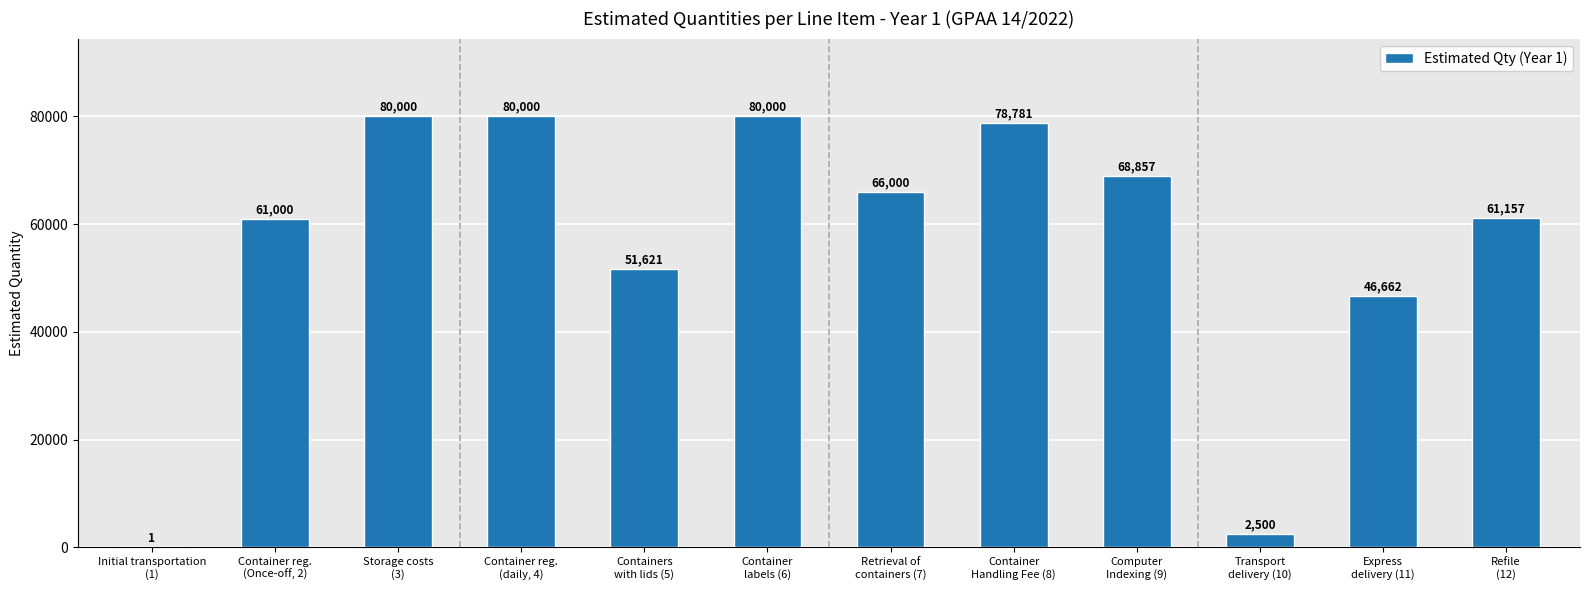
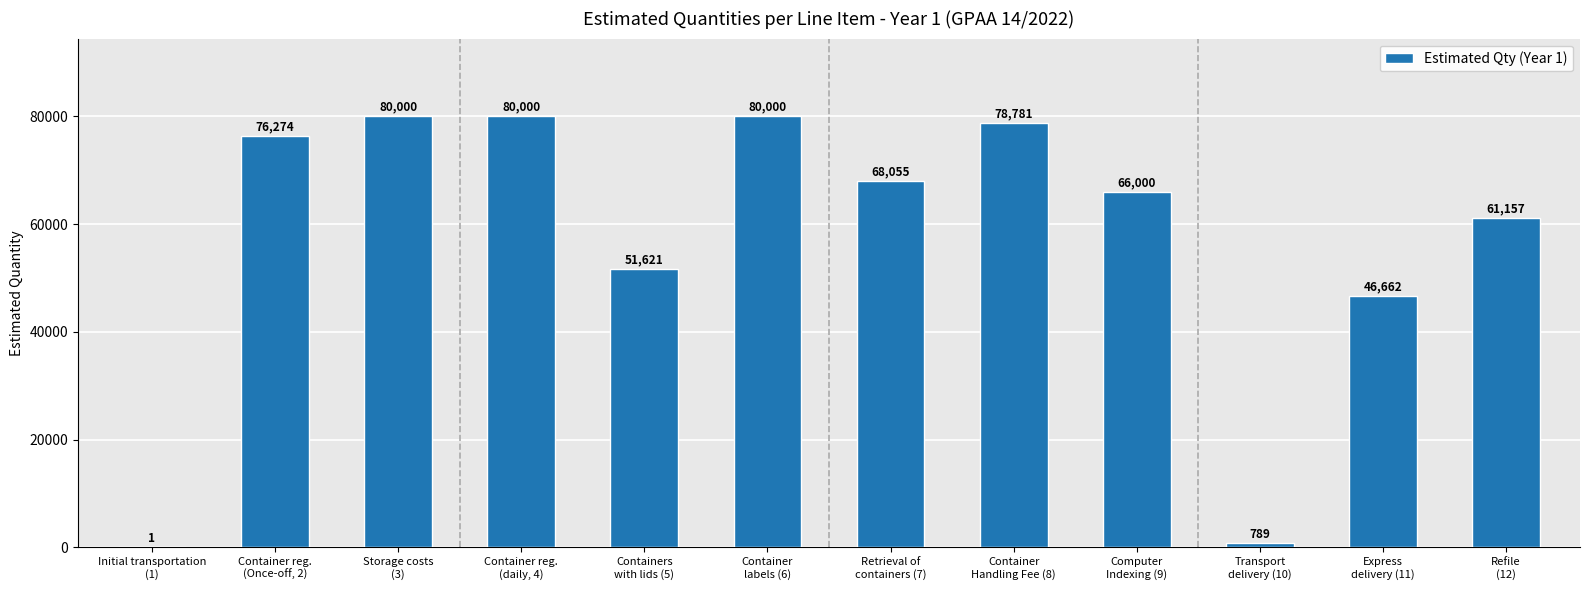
Container reg. (Once-off, 2): 61,000 -> 76,274
Retrieval of containers (7): 66,000 -> 68,055
Computer Indexing (9): 68,857 -> 66,000
Transport delivery (10): 2,500 -> 789
